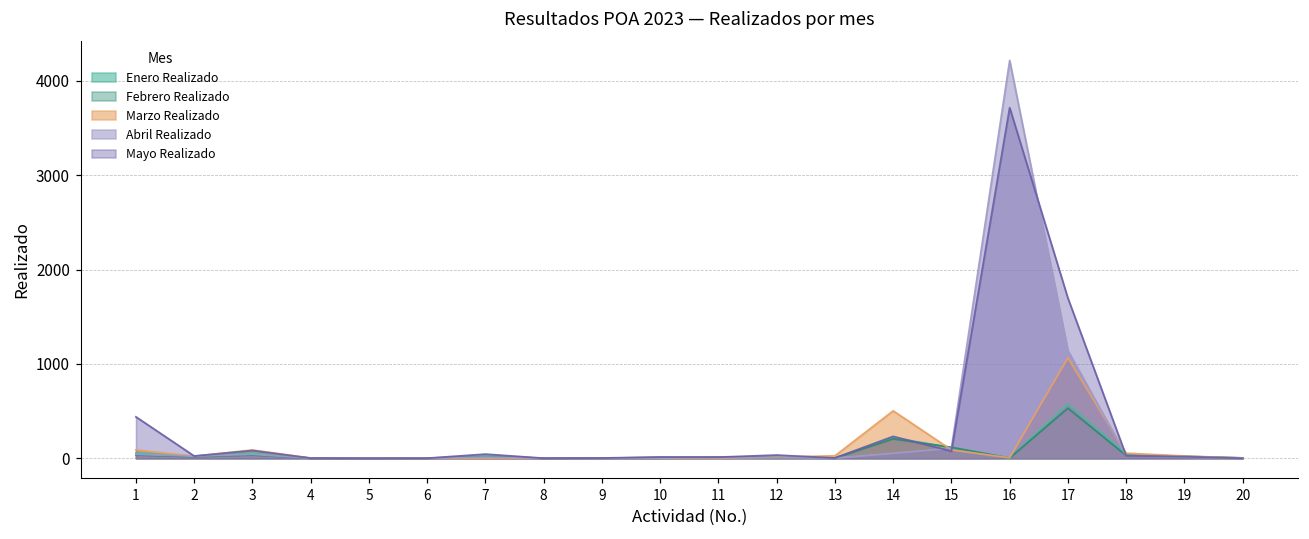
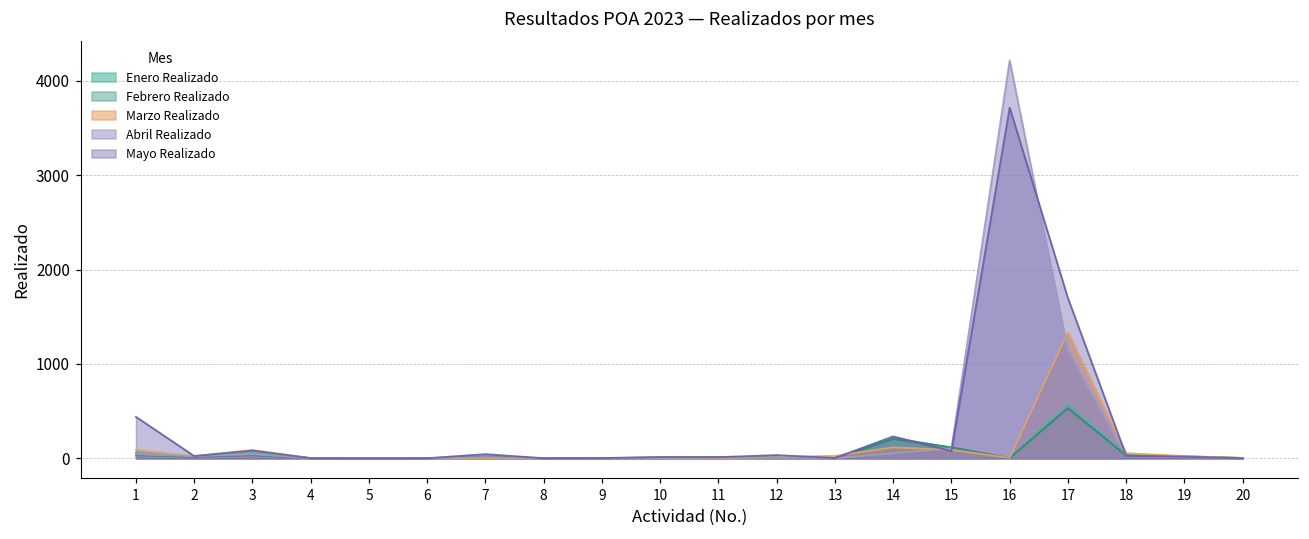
Marzo Realizado, 14: 500 -> 100
Marzo Realizado, 17: 1100 -> 1300
